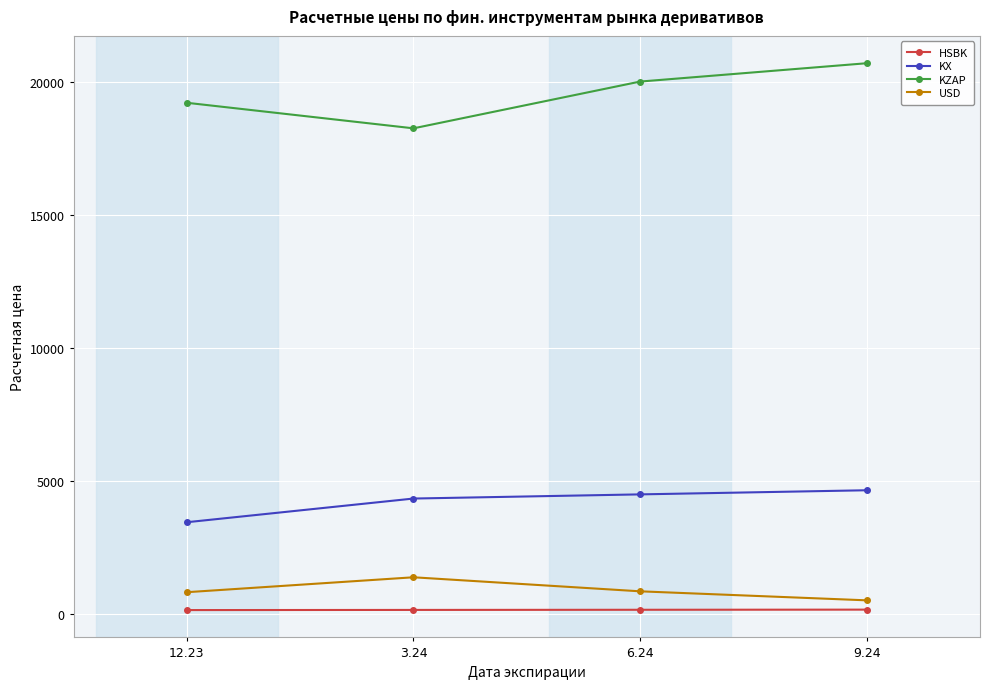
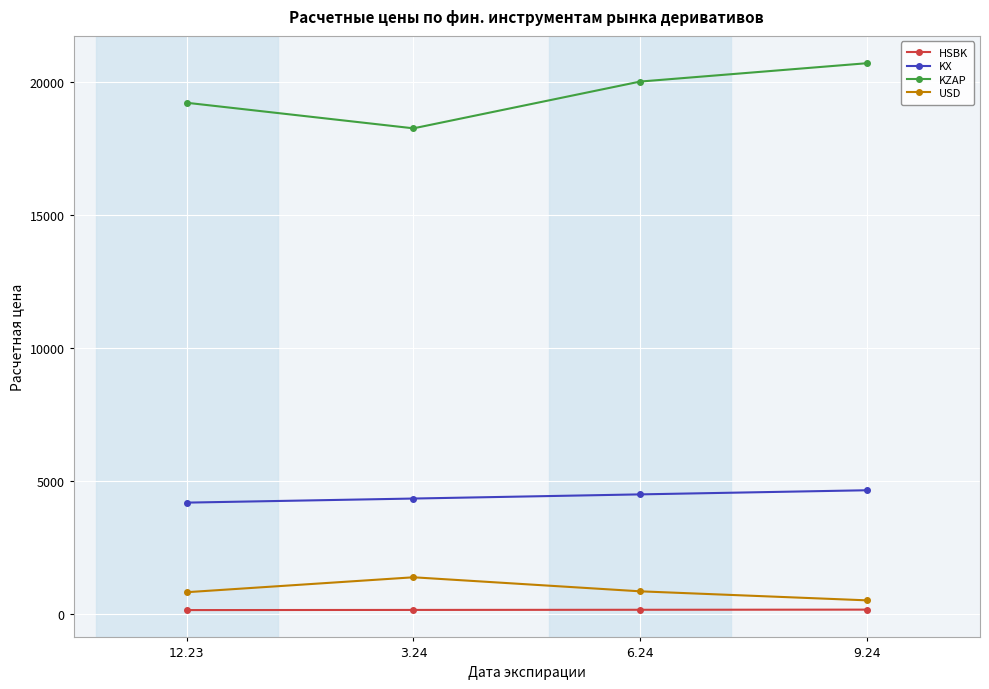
KX, 12.23: 3500 -> 4200
